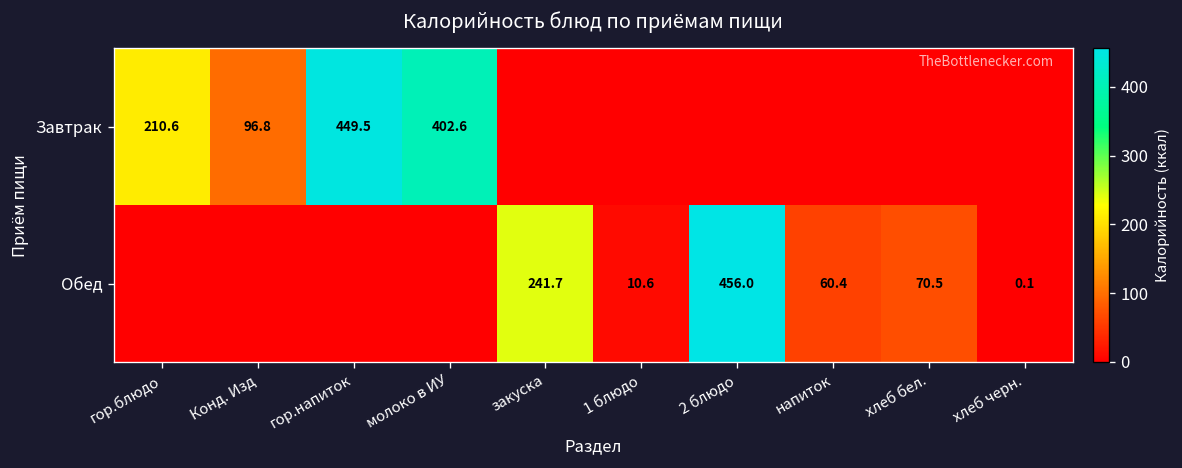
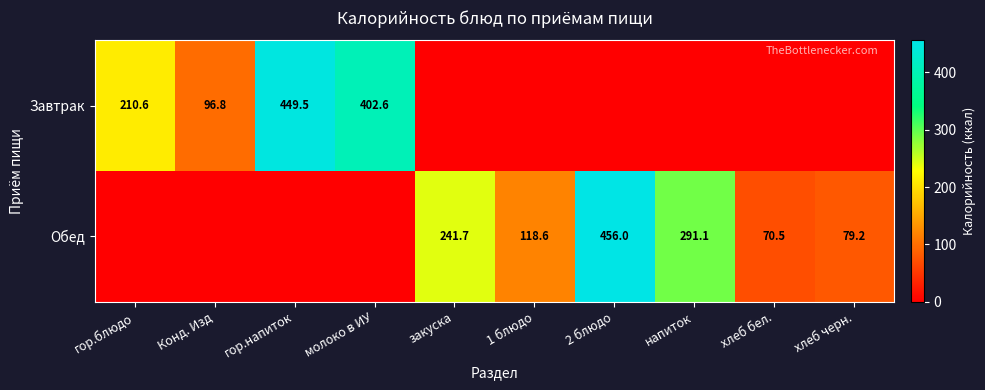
Обед, 1 блюдо: 10.6 -> 118.6
Обед, напиток: 60.4 -> 291.1
Обед, хлеб черн.: 0.1 -> 79.2
